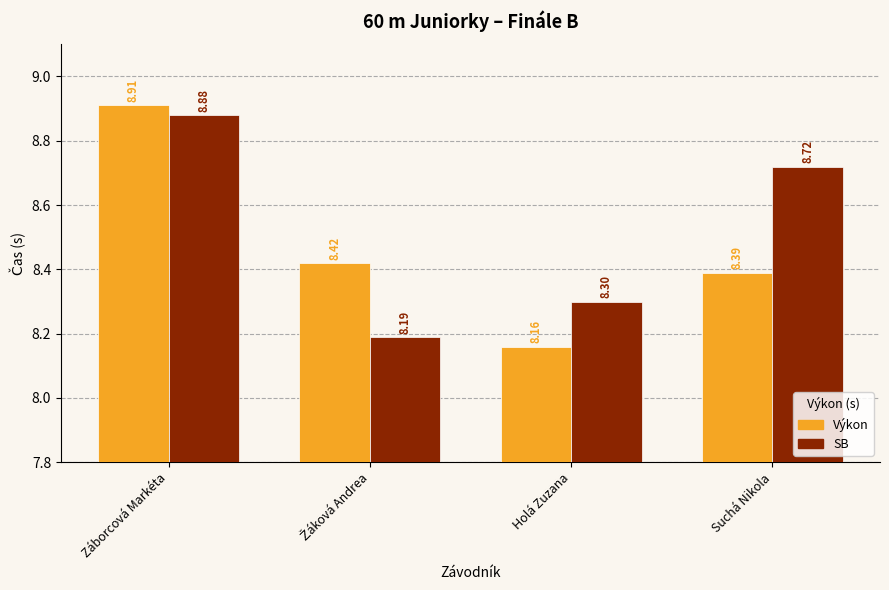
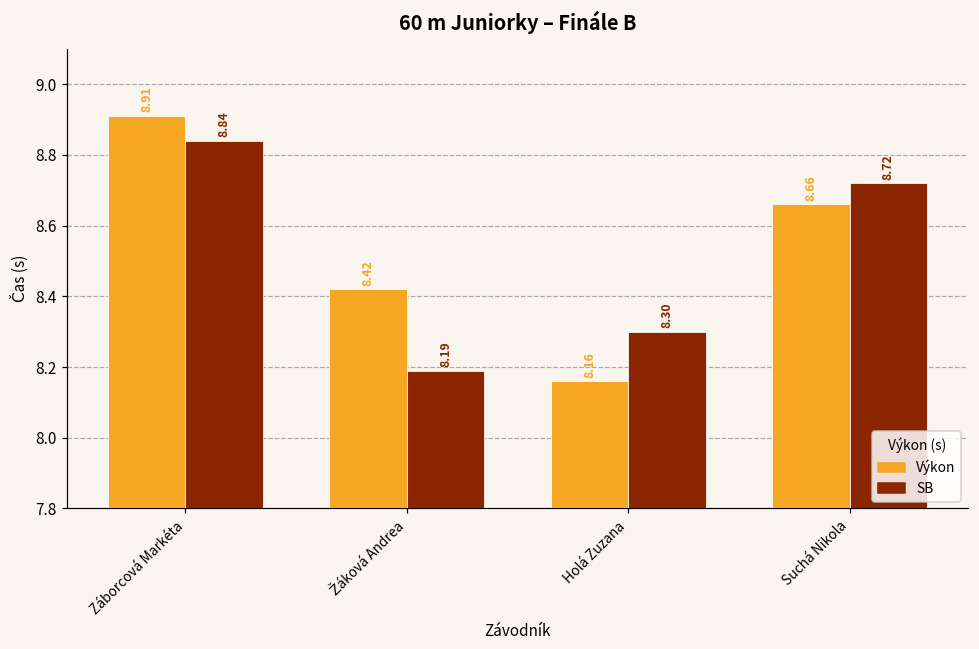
SB, Záborcová Markéta: 8.88 -> 8.84
Výkon, Suchá Nikola: 8.39 -> 8.66
